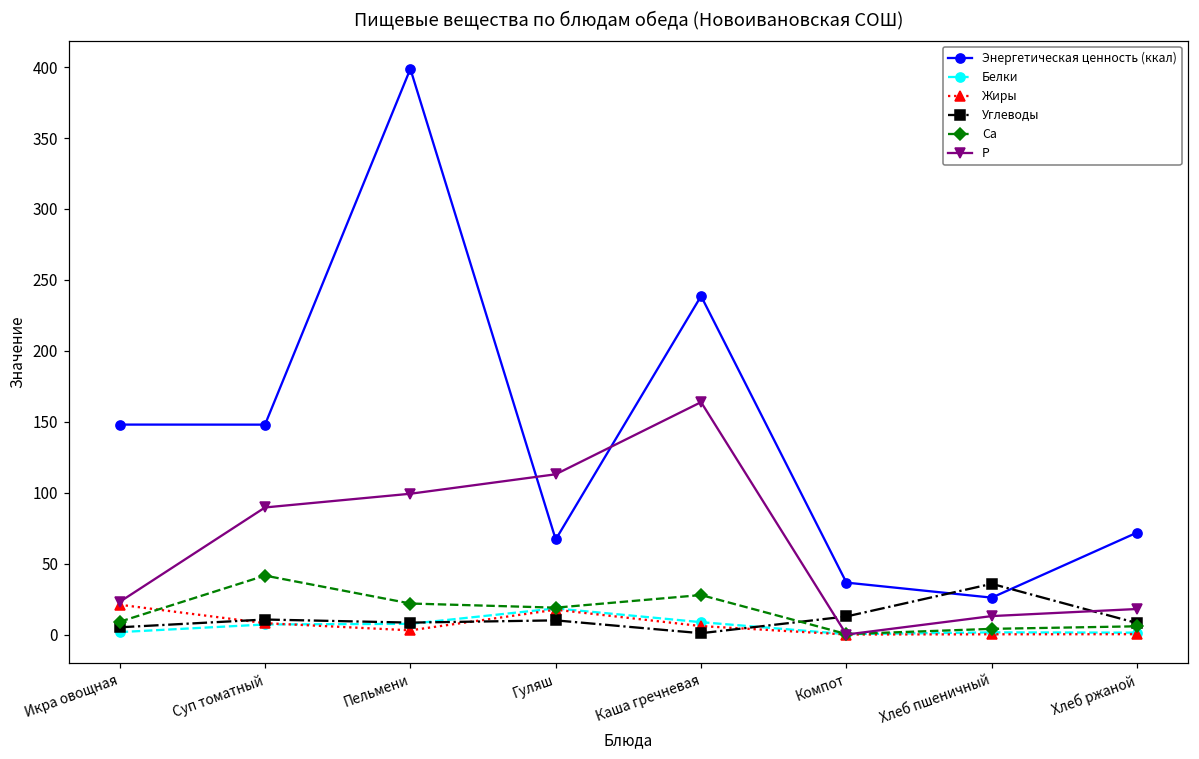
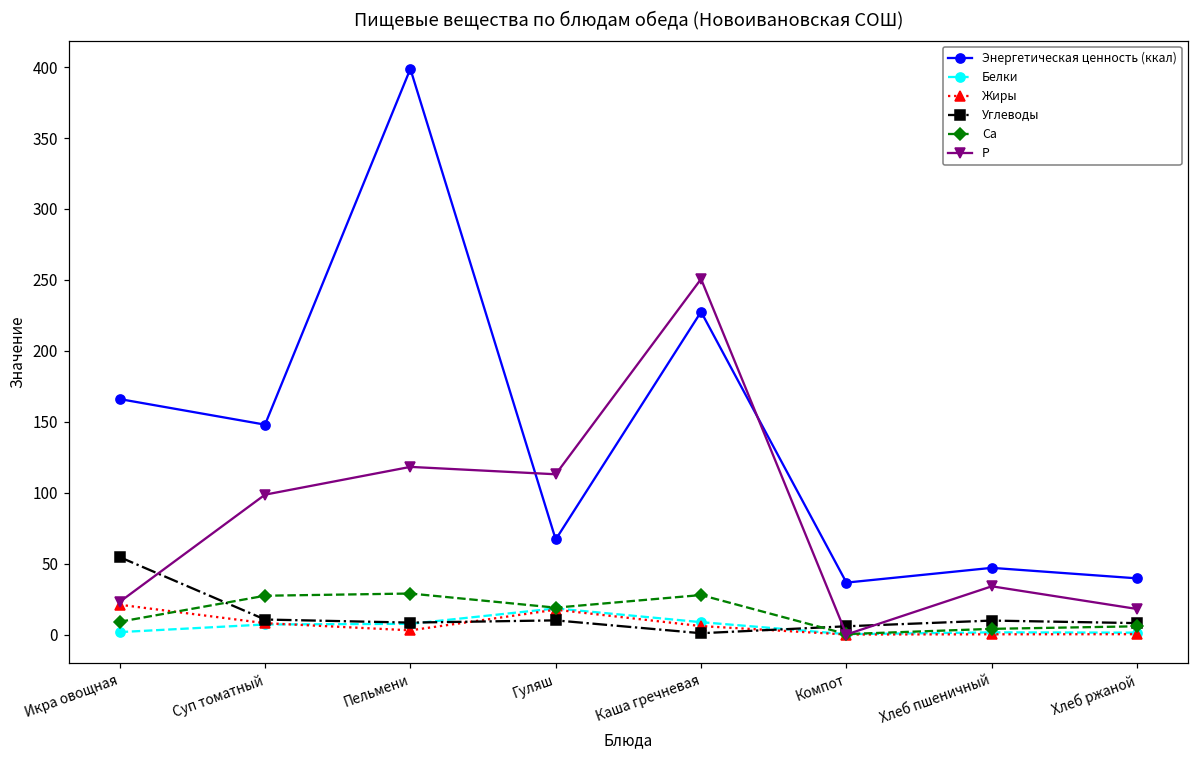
Энергетическая ценность (ккал), Икра овощная: 148 -> 166
Углеводы, Икра овощная: 5 -> 55
Ca, Суп томатный: 42 -> 27
P, Суп томатный: 90 -> 99
Ca, Пельмени: 22 -> 29
P, Пельмени: 99 -> 118
Энергетическая ценность (ккал), Каша гречневая: 239 -> 228
P, Каша гречневая: 164 -> 251
Углеводы, Компот: 13 -> 6
Энергетическая ценность (ккал), Хлеб пшеничный: 26 -> 47
Углеводы, Хлеб пшеничный: 36 -> 10
P, Хлеб пшеничный: 13 -> 34
Энергетическая ценность (ккал), Хлеб ржаной: 72 -> 40
